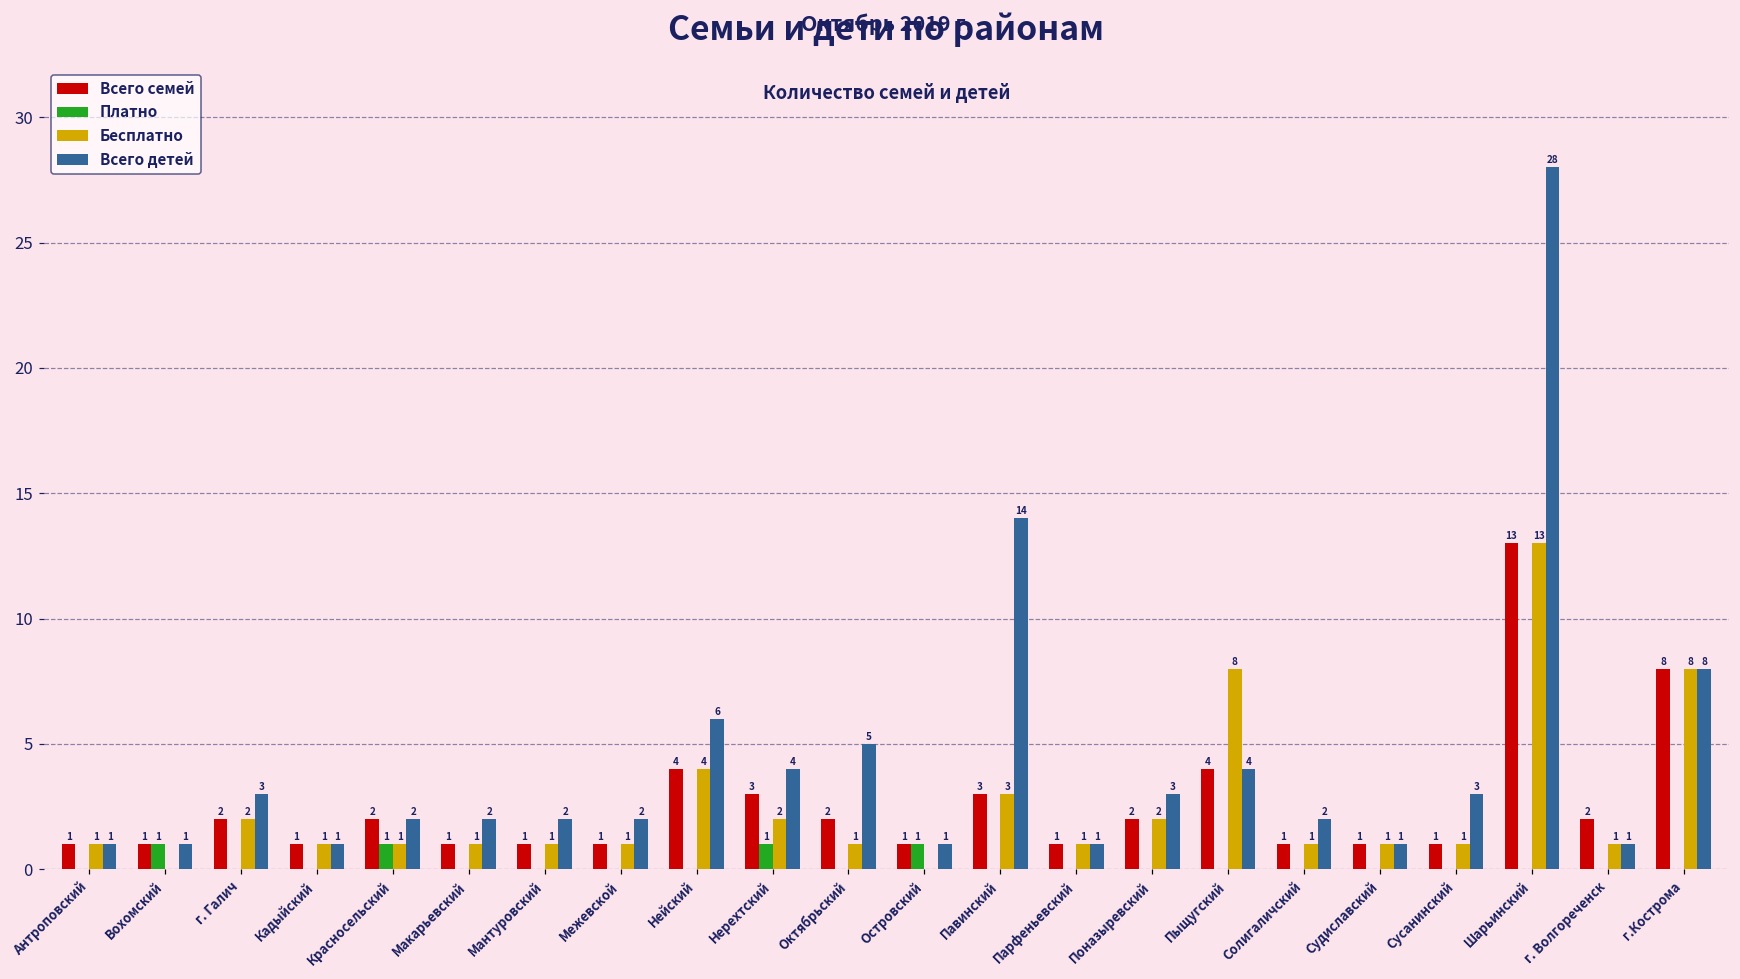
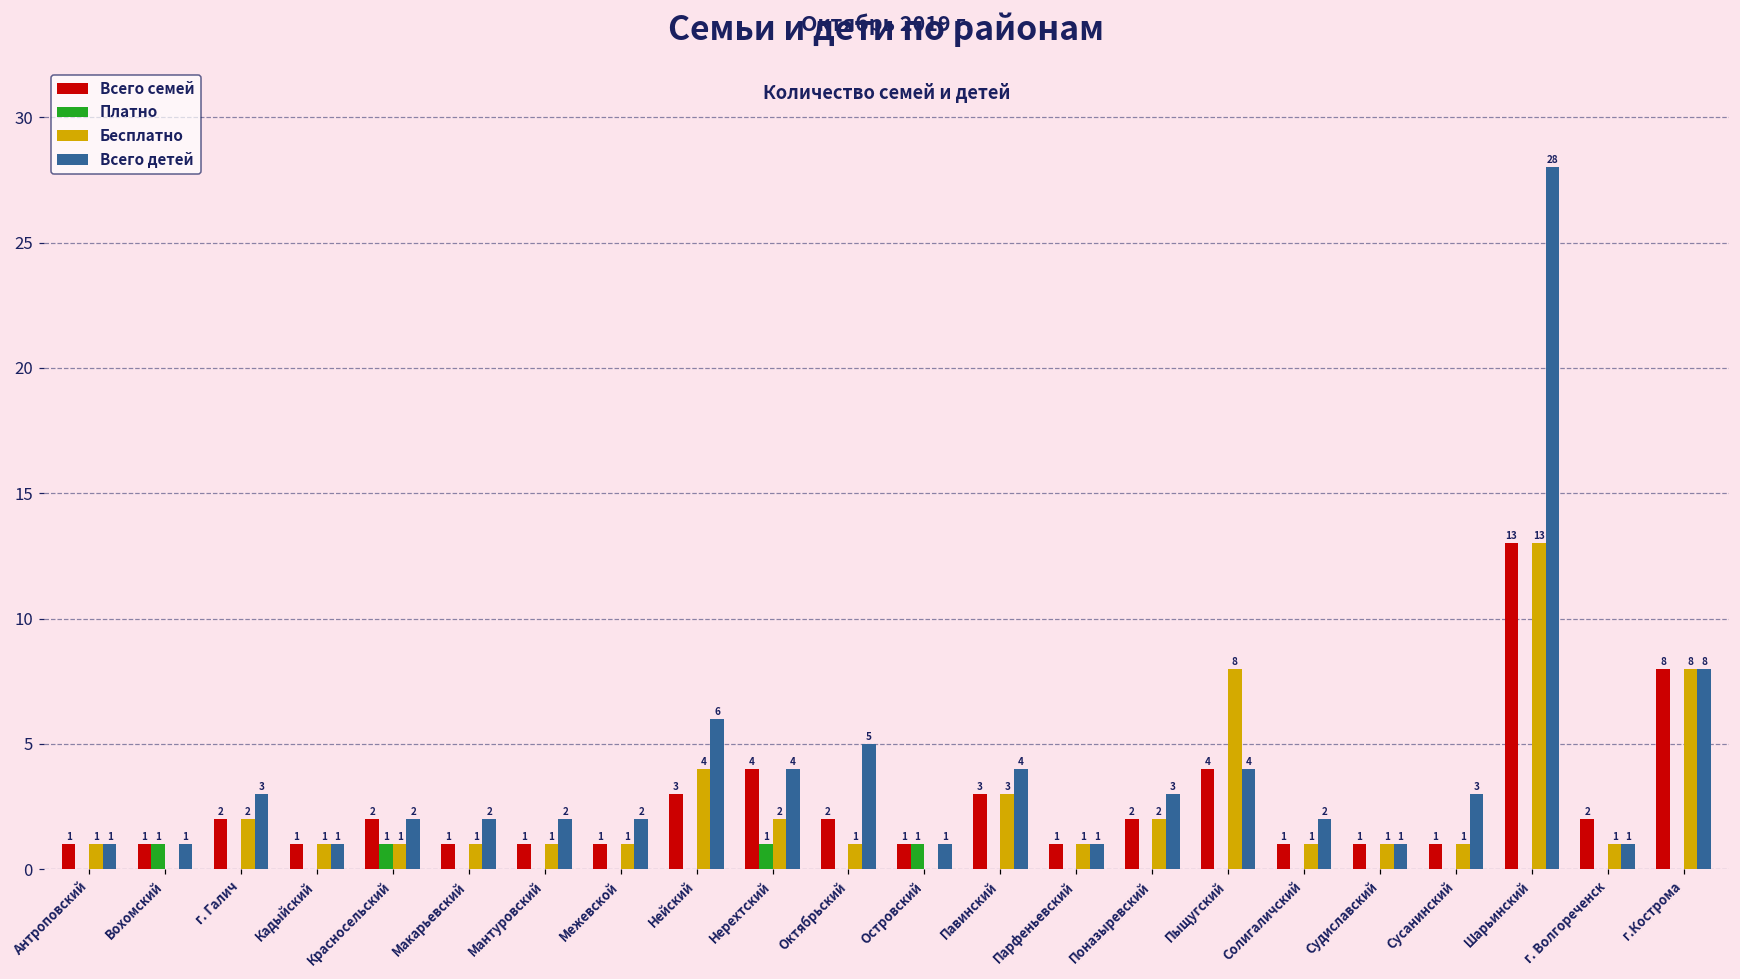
Всего семей, Нейский: 4 -> 3
Всего семей, Нерехтский: 3 -> 4
Всего детей, Павинский: 14 -> 4
